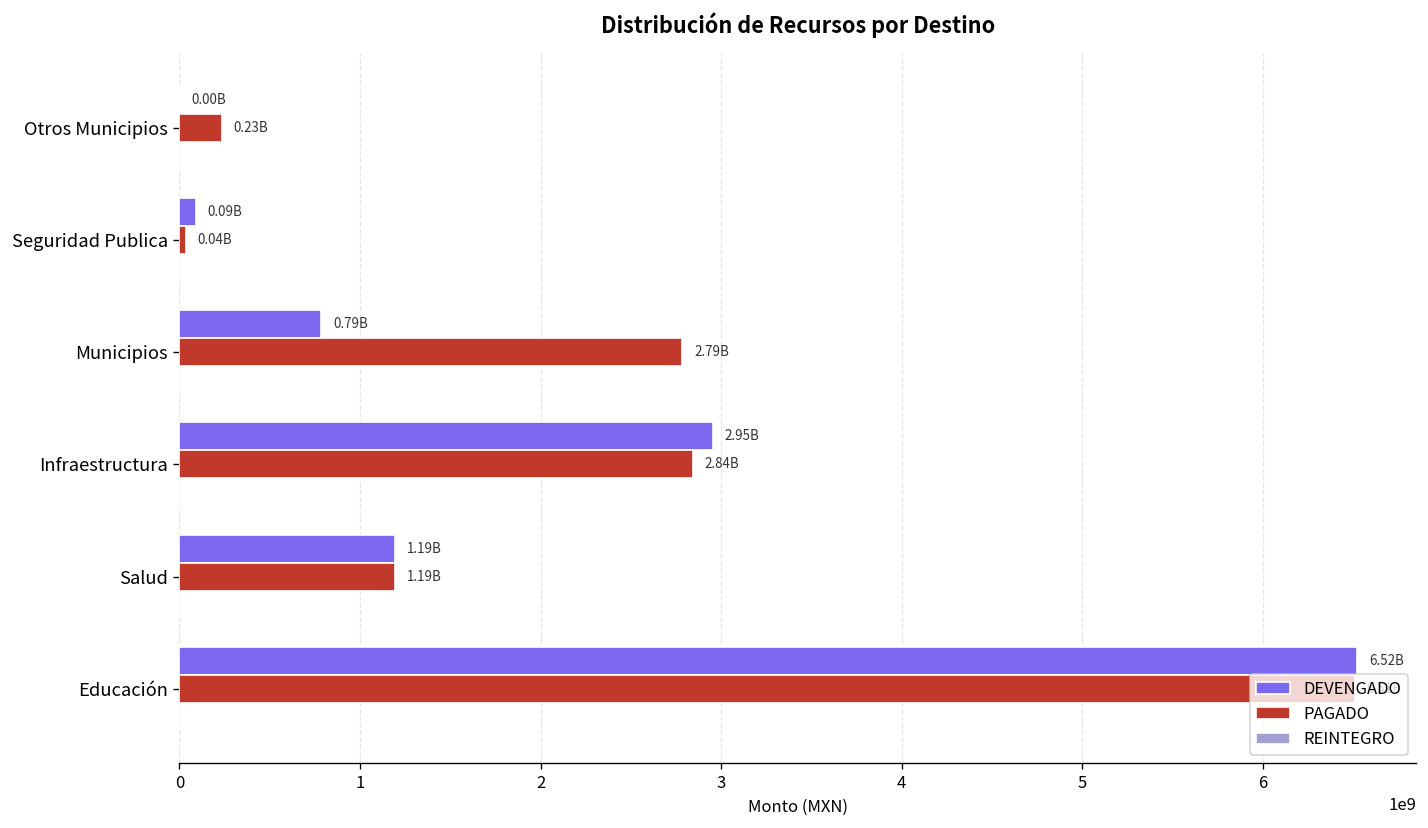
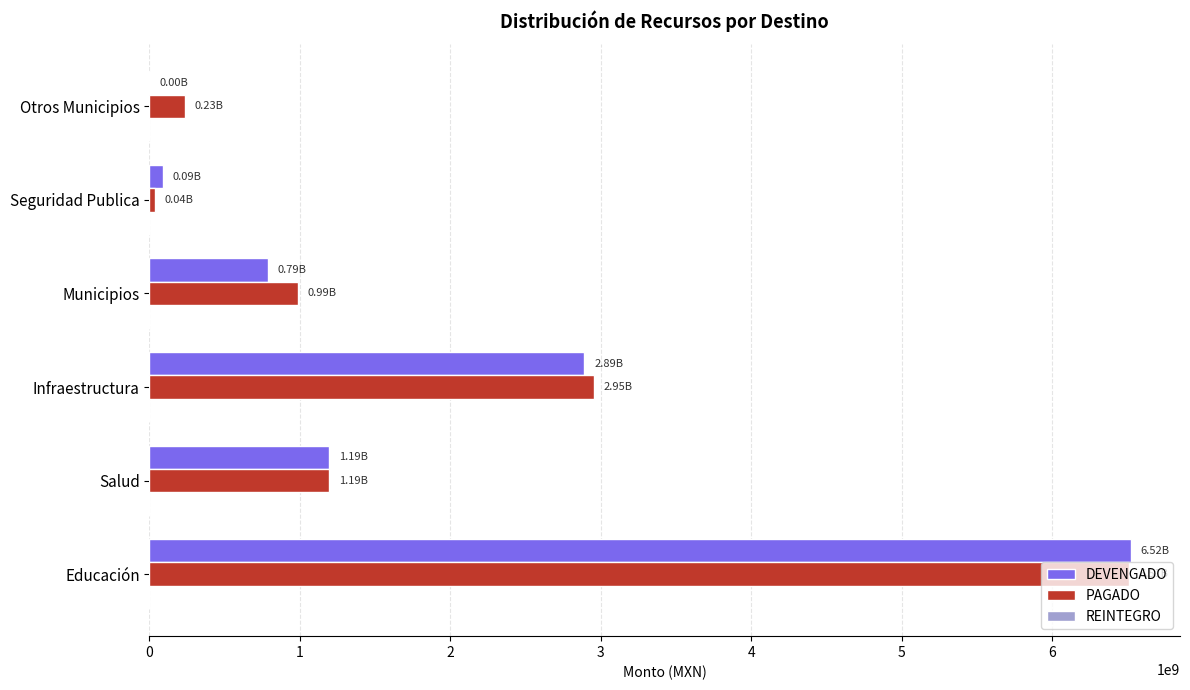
PAGADO, Municipios: 2.79B -> 0.99B
DEVENGADO, Infraestructura: 2.95B -> 2.89B
PAGADO, Infraestructura: 2.84B -> 2.95B
